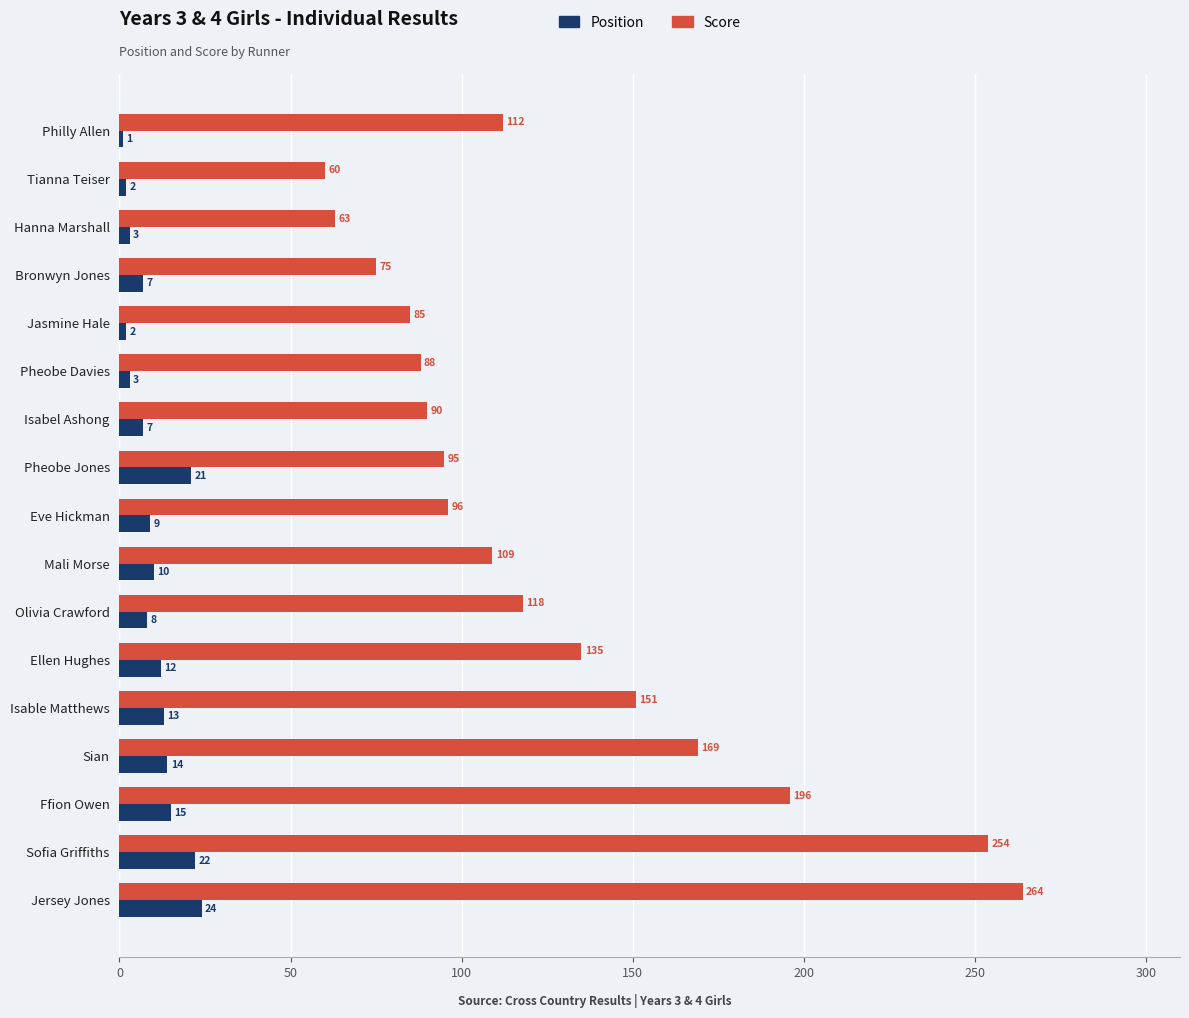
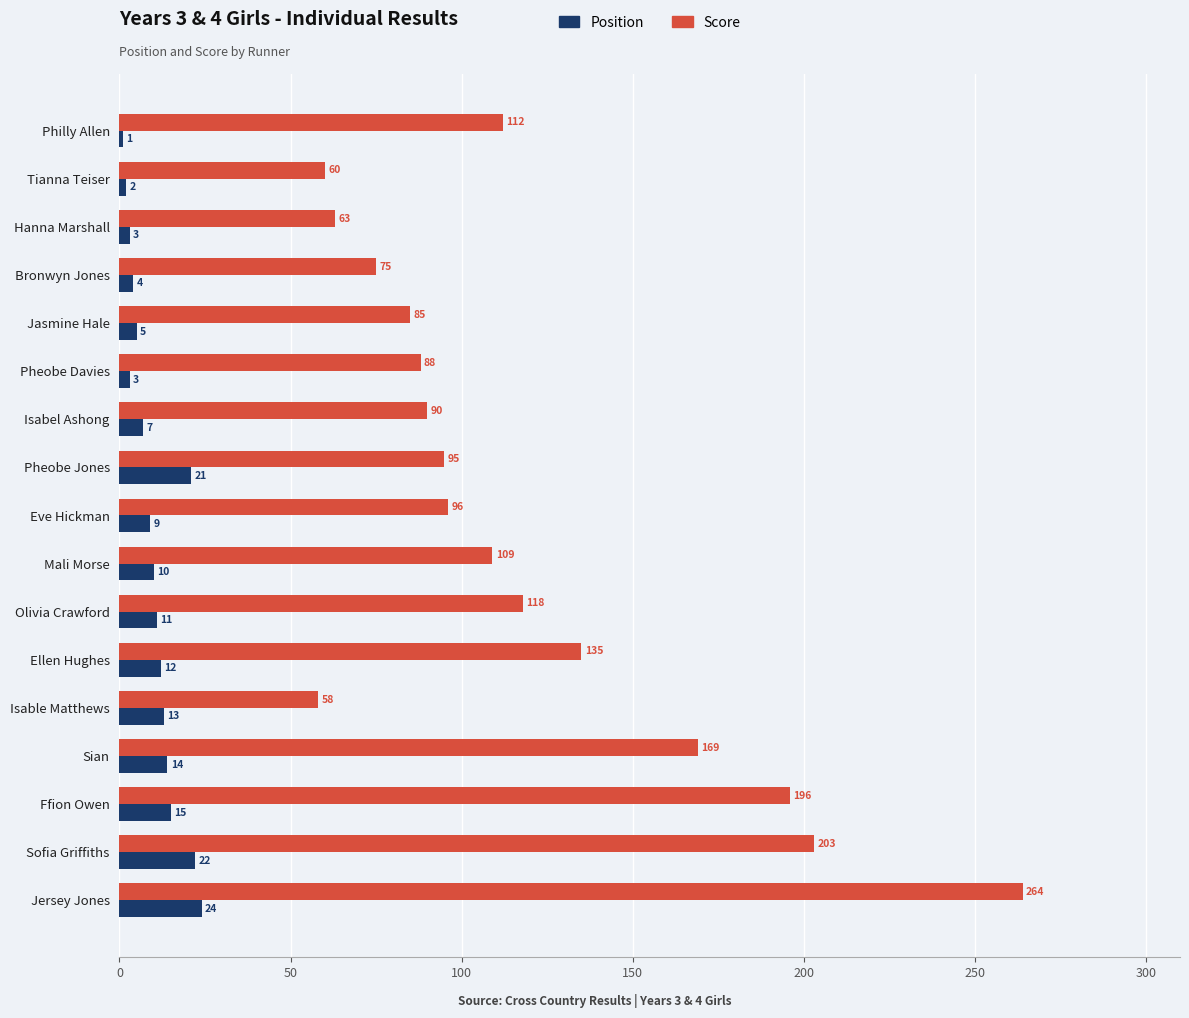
Position, Bronwyn Jones: 7 -> 4
Position, Jasmine Hale: 2 -> 5
Position, Olivia Crawford: 8 -> 11
Score, Isable Matthews: 151 -> 58
Score, Sofia Griffiths: 254 -> 203
